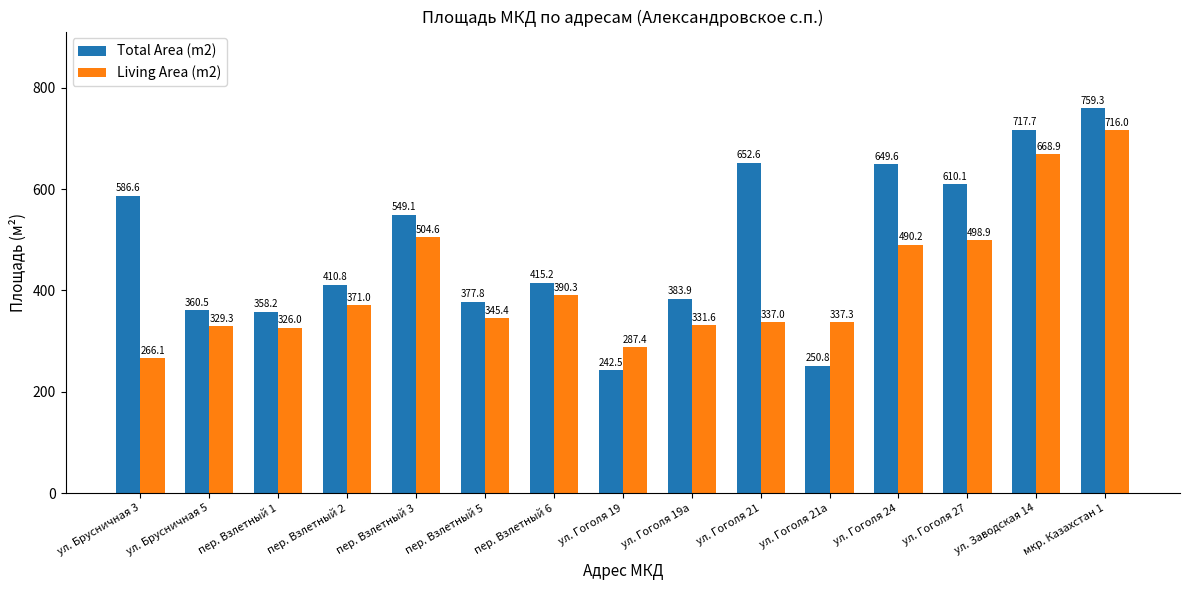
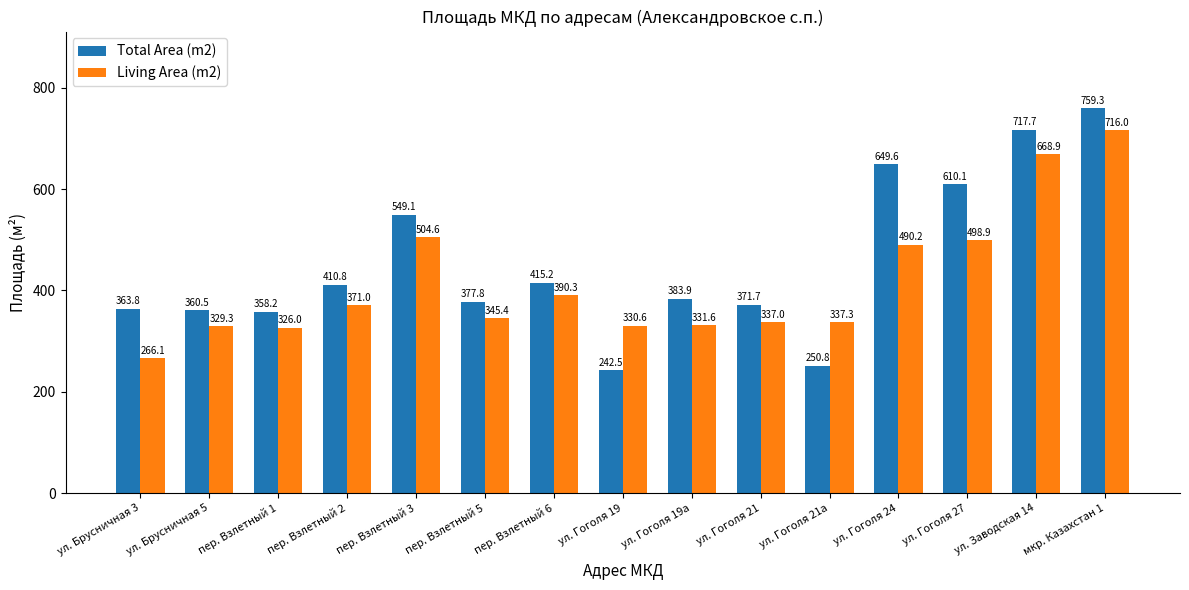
Total Area (m2), ул. Брусничная 3: 586.6 -> 363.8
Living Area (m2), ул. Гоголя 19: 287.4 -> 330.6
Total Area (m2), ул. Гоголя 21: 652.6 -> 371.7
